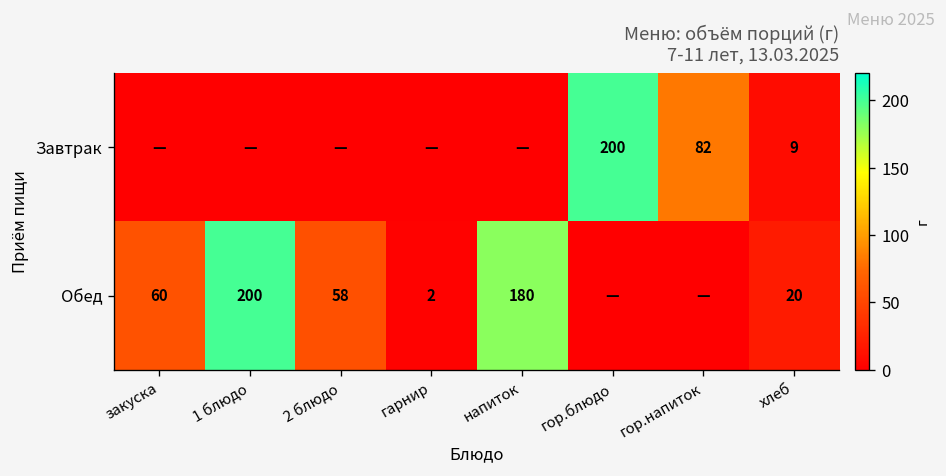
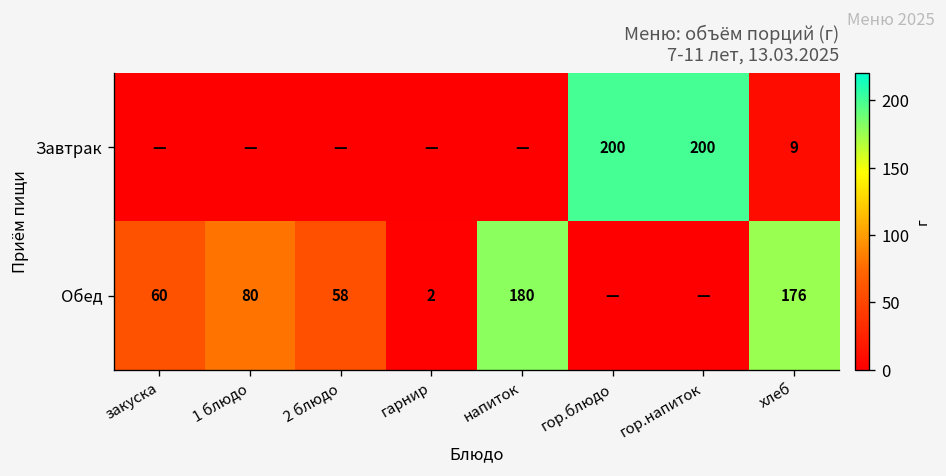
Завтрак, гор.напиток: 82 -> 200
Обед, 1 блюдо: 200 -> 80
Обед, хлеб: 20 -> 176
